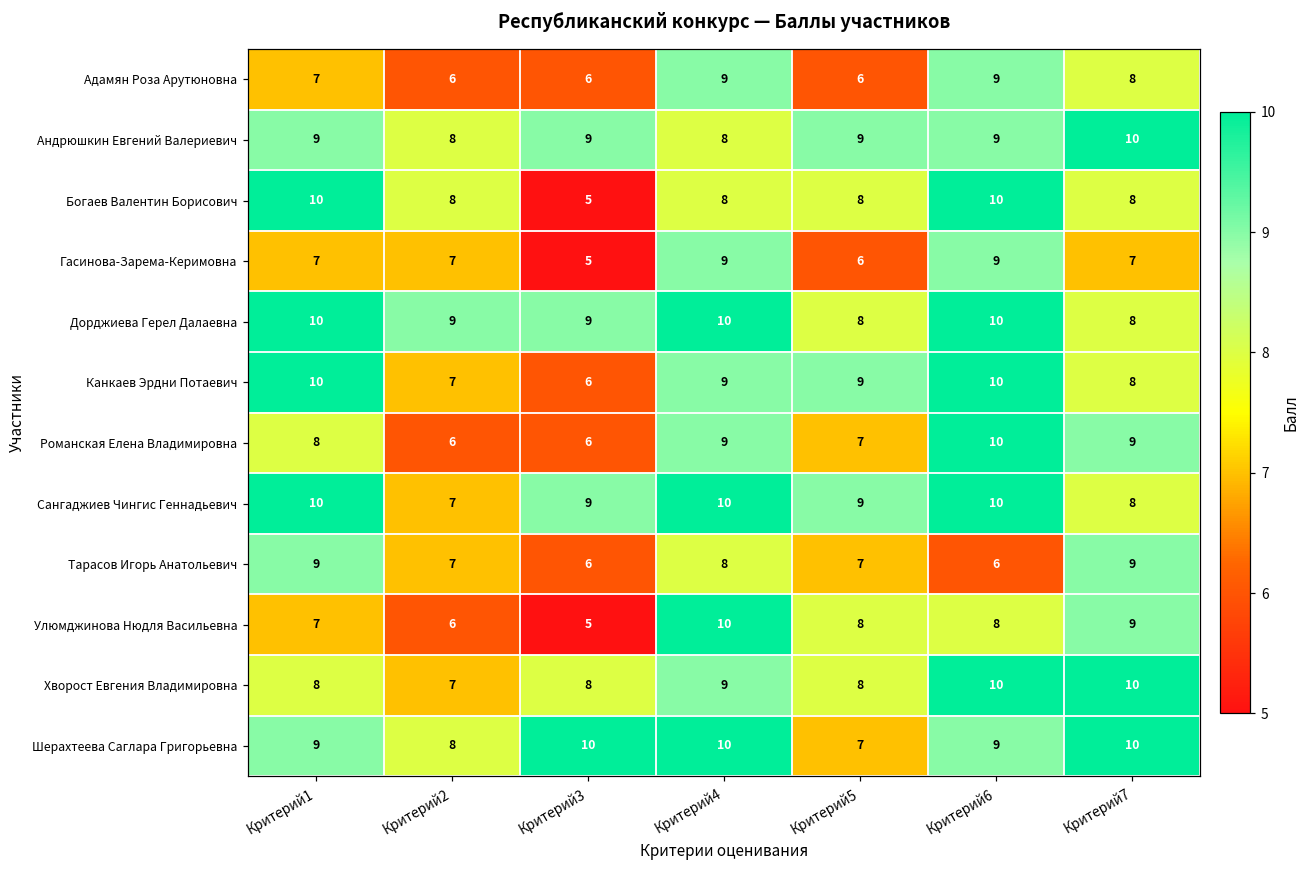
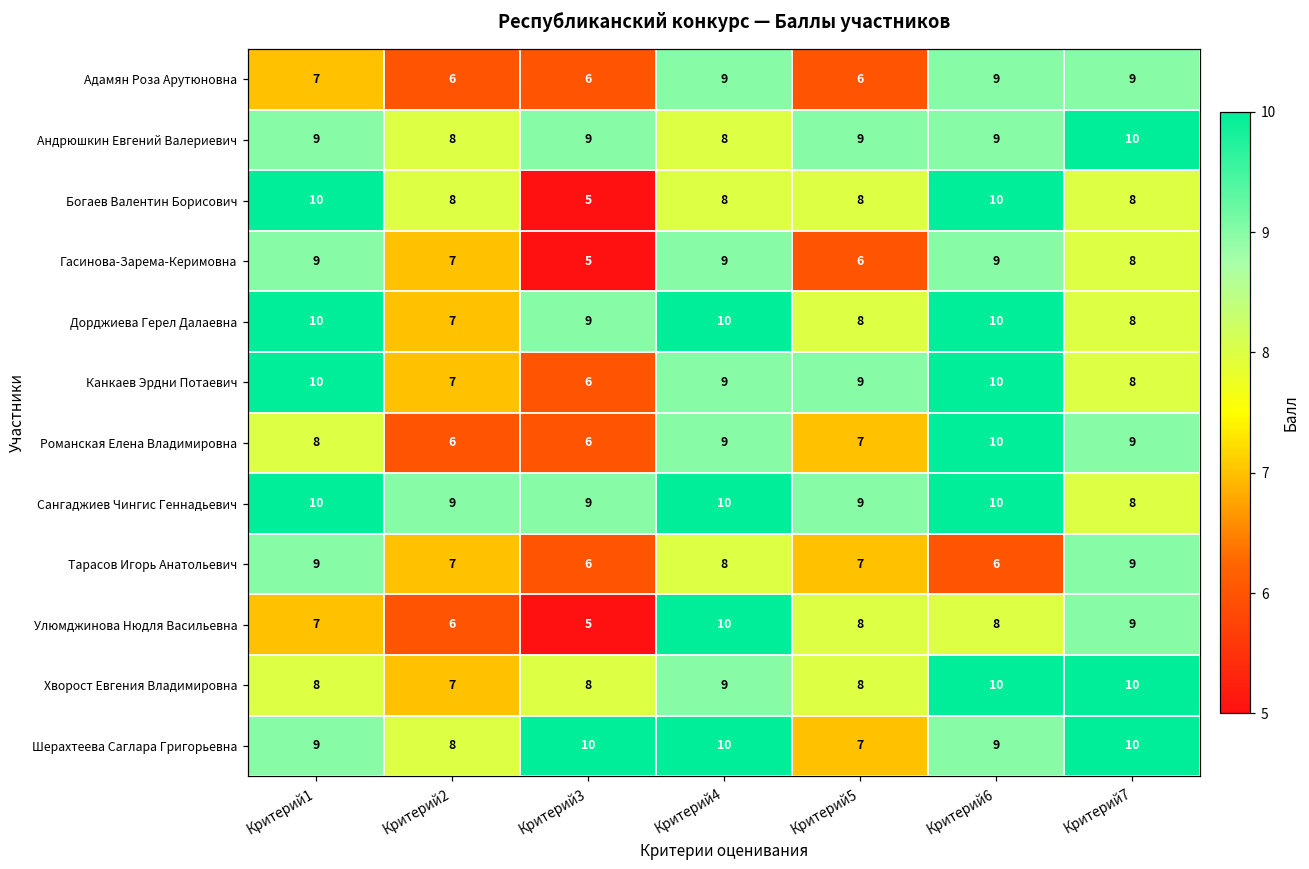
Адамян Роза Арутюновна, Критерий7: 8 -> 9
Гасинова-Зарема-Керимовна, Критерий1: 7 -> 9
Гасинова-Зарема-Керимовна, Критерий7: 7 -> 8
Дорджиева Герел Далаевна, Критерий2: 9 -> 7
Сангаджиев Чингис Геннадьевич, Критерий2: 7 -> 9
